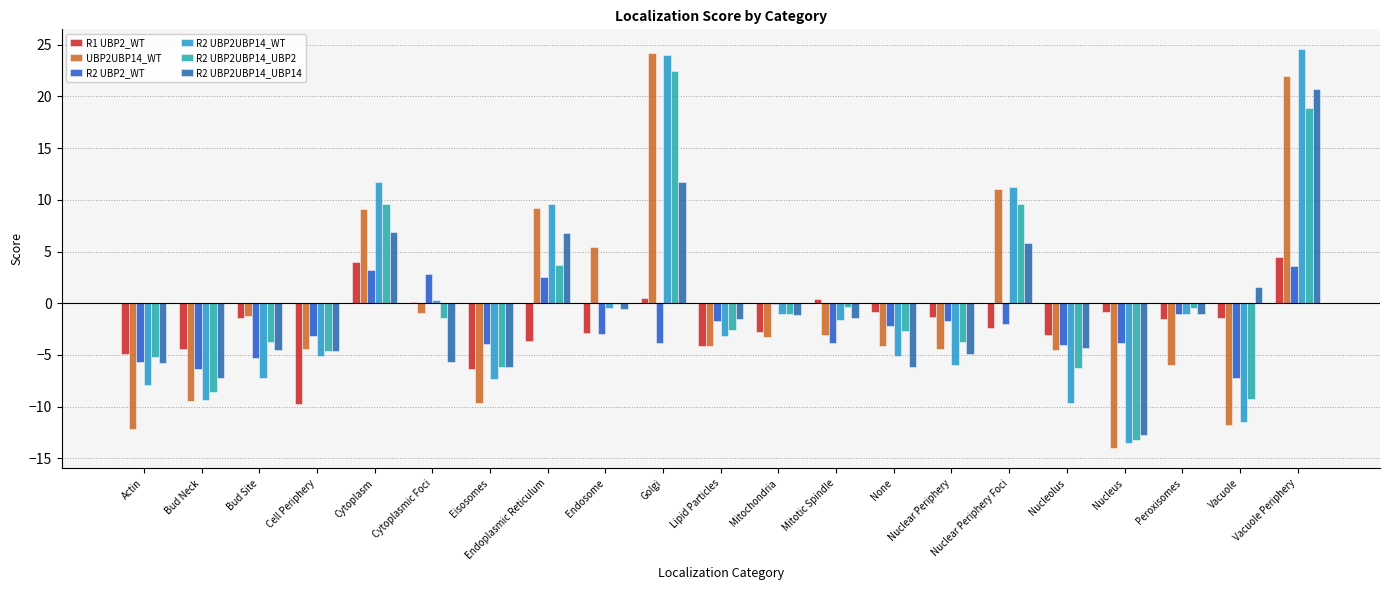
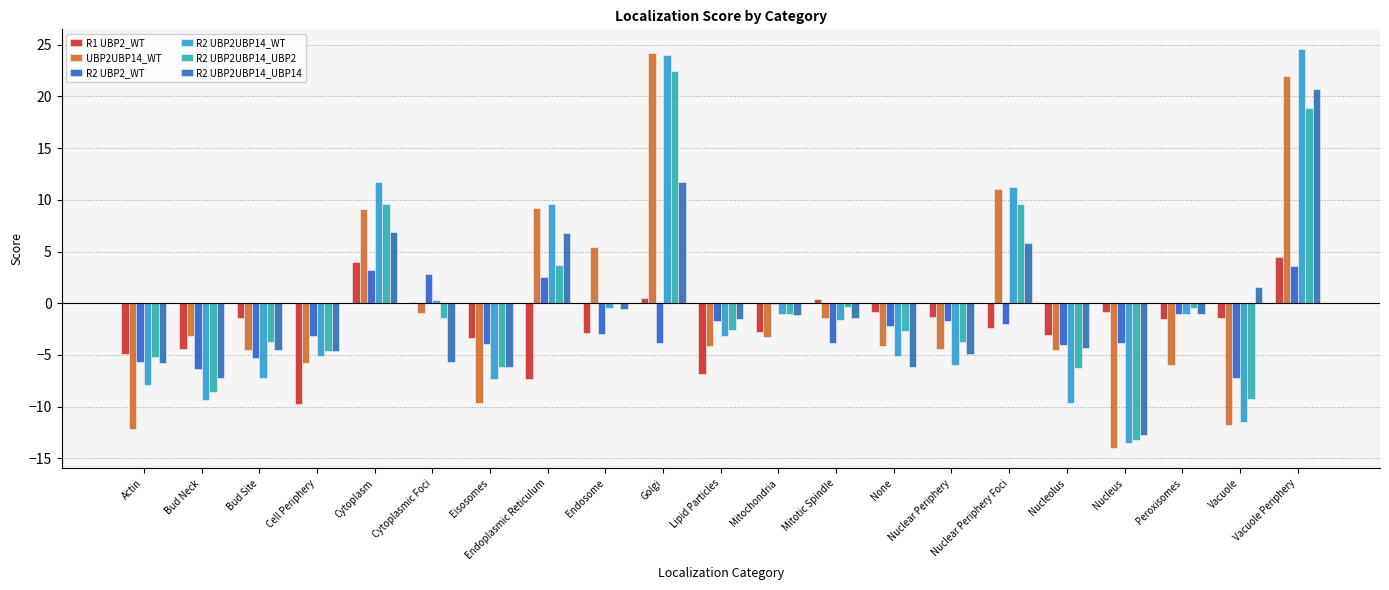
UBP2UBP14_WT, Bud Neck: -9.5 -> -3.1
UBP2UBP14_WT, Bud Site: -1.3 -> -4.6
UBP2UBP14_WT, Cell Periphery: -4.4 -> -5.8
R1 UBP2_WT, Eisosomes: -6.3 -> -3.4
R1 UBP2_WT, Endoplasmic Reticulum: -3.6 -> -7.4
R1 UBP2_WT, Lipid Particles: -4.2 -> -6.8
UBP2UBP14_WT, Mitotic Spindle: -3.1 -> -1.4
